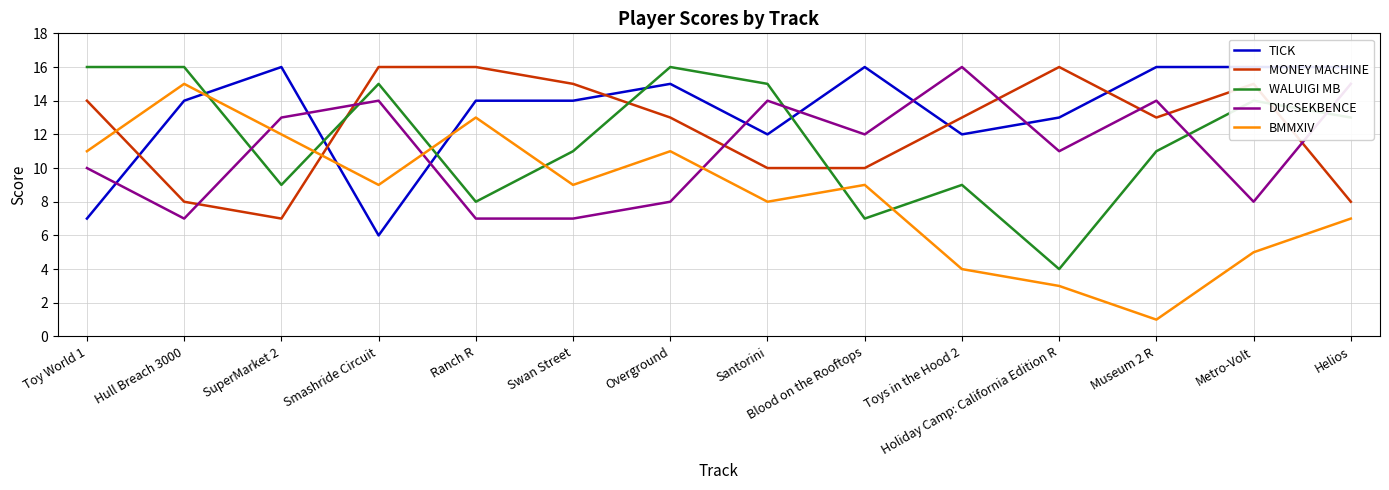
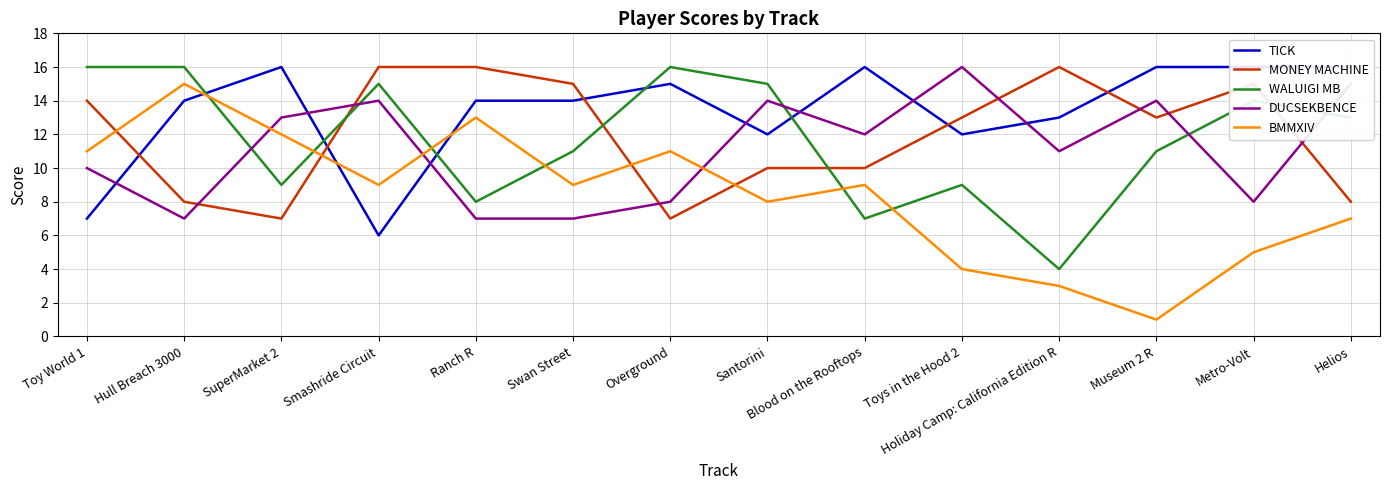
MONEY MACHINE, Overground: 13 -> 7
